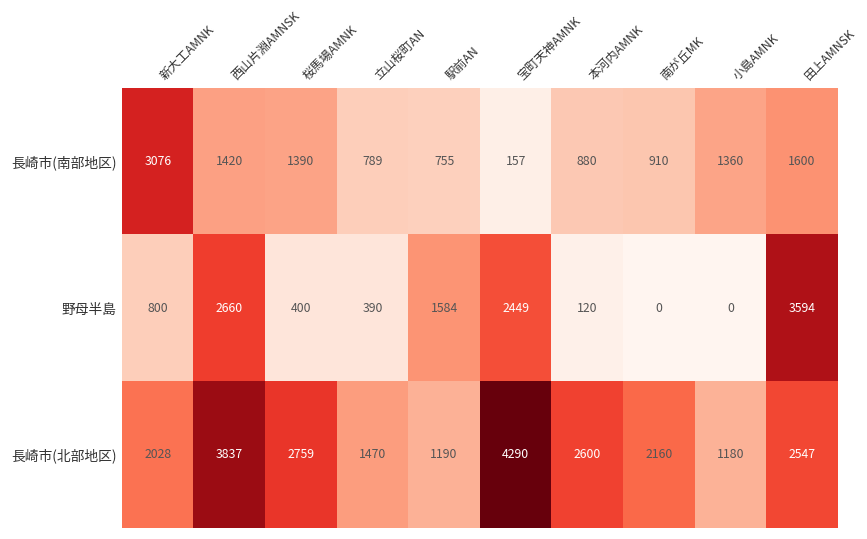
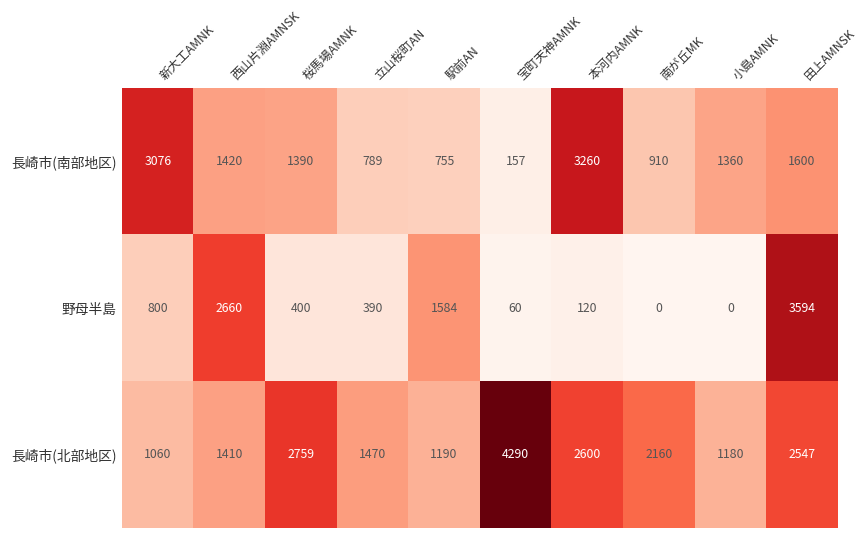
長崎市(南部地区), 本河内AMNK: 880 -> 3260
野母半島, 宝町天神AMNK: 2449 -> 60
長崎市(北部地区), 新大工AMNK: 2028 -> 1060
長崎市(北部地区), 西山片淵AMNSK: 3837 -> 1410
